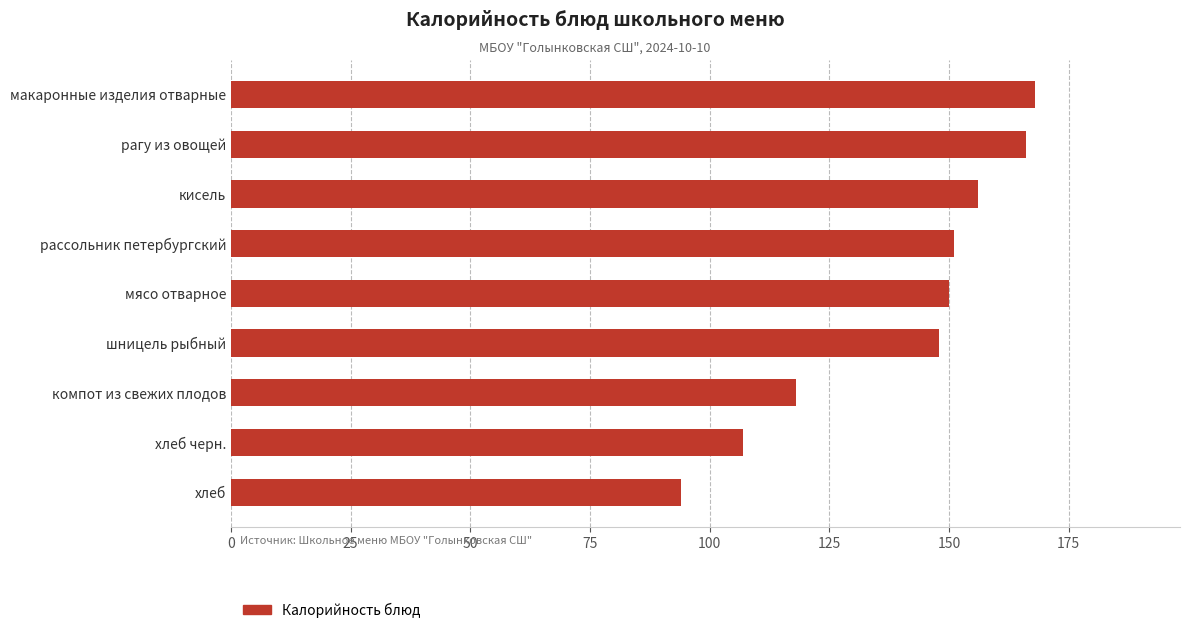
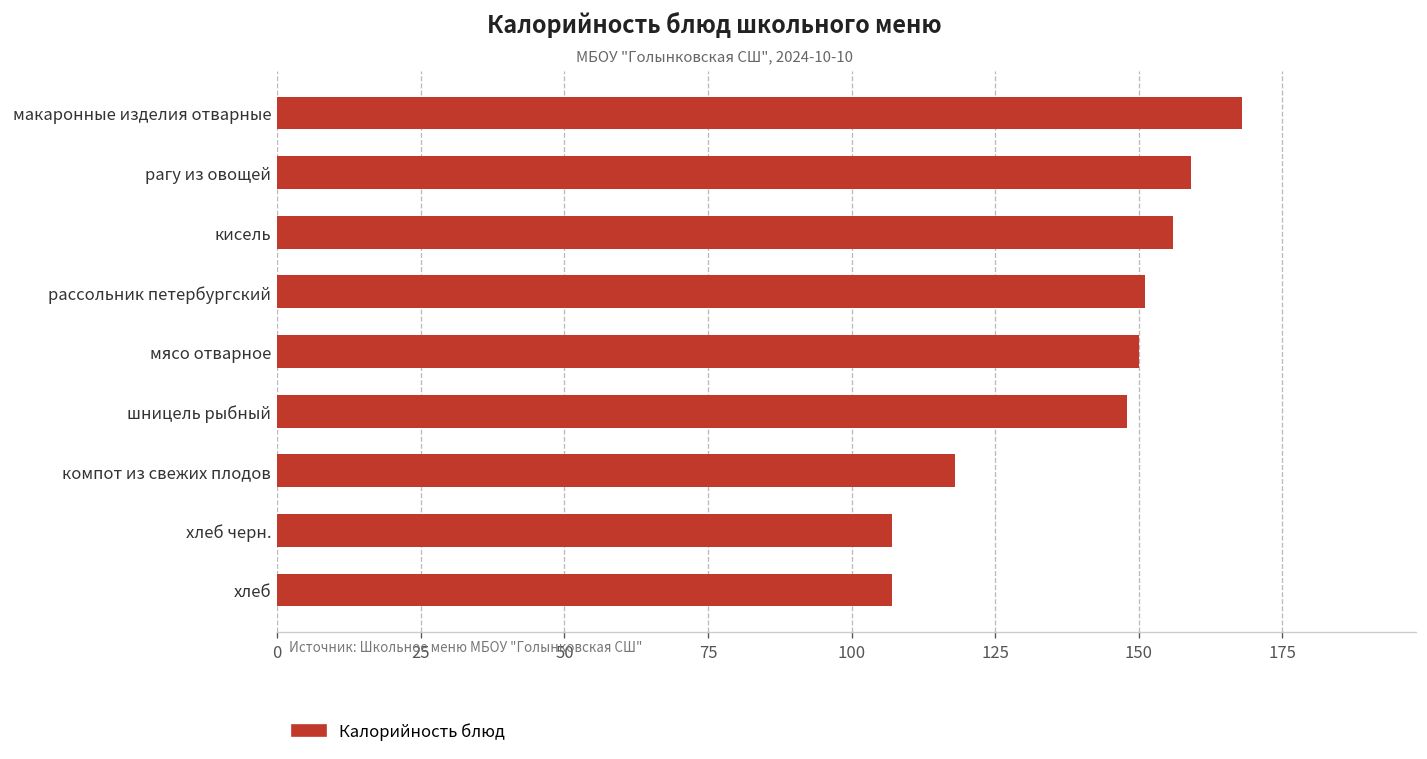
рагу из овощей: 166 -> 159
хлеб: 94 -> 107
